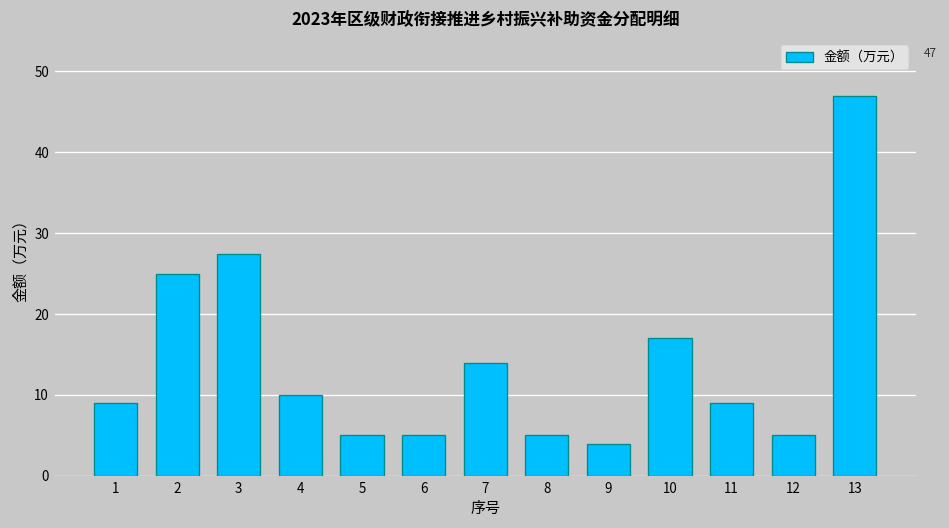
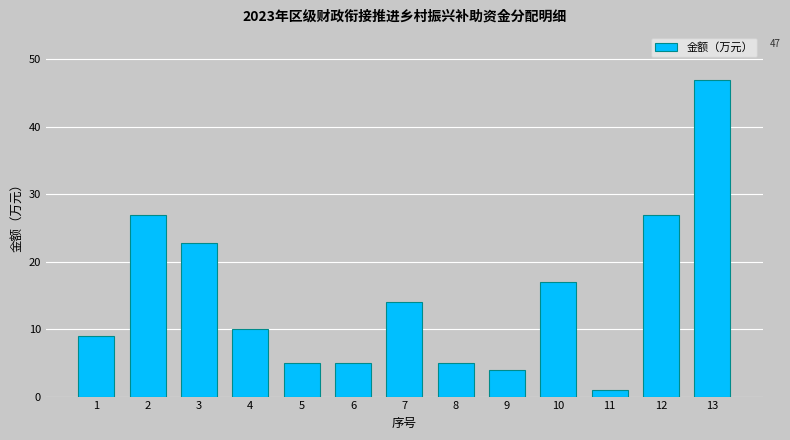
2: 25 -> 27
3: 27 -> 23
11: 9 -> 1
12: 5 -> 27
